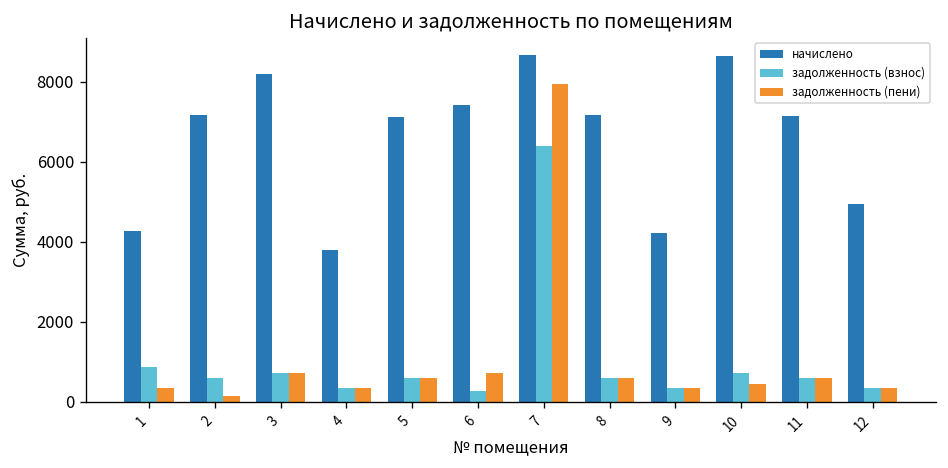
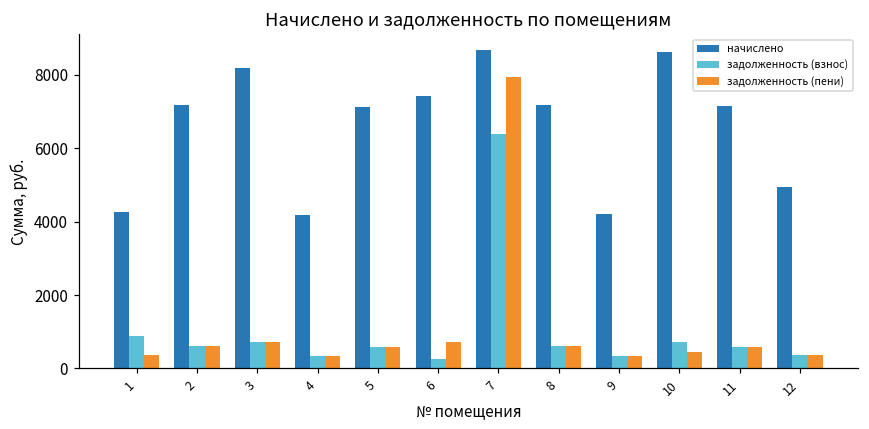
задолженность (пени), 2: 200 -> 600
начислено, 4: 3800 -> 4200
